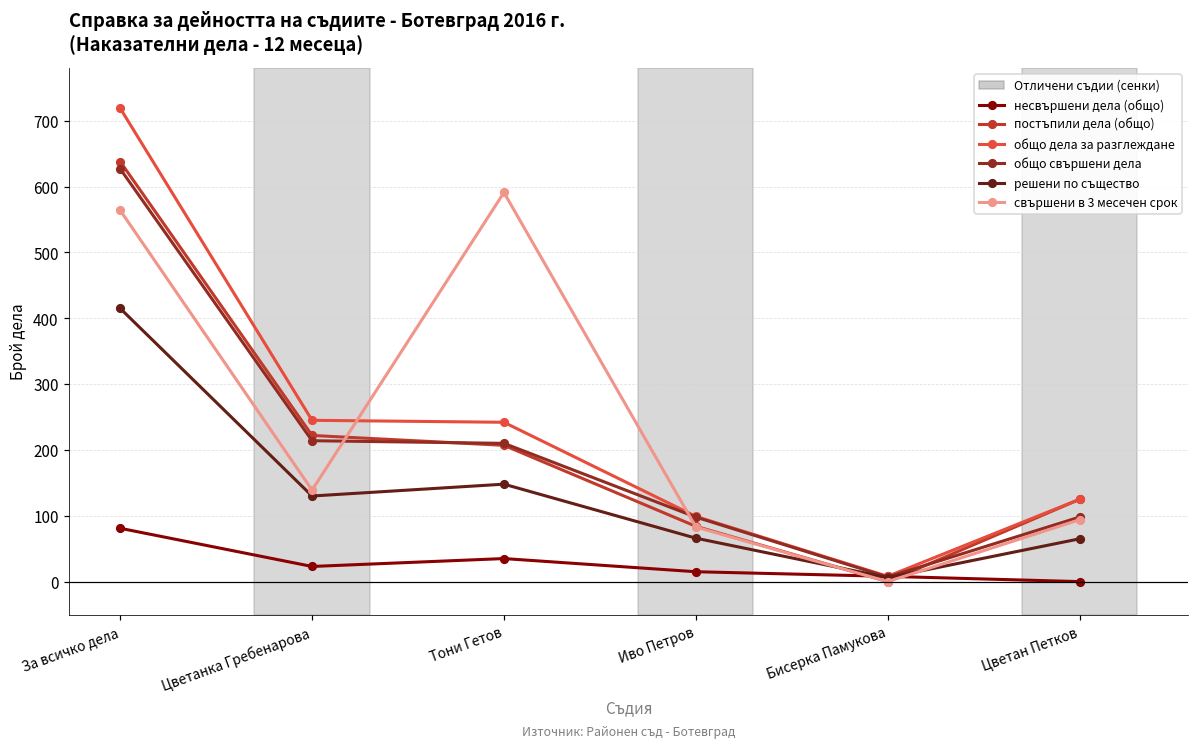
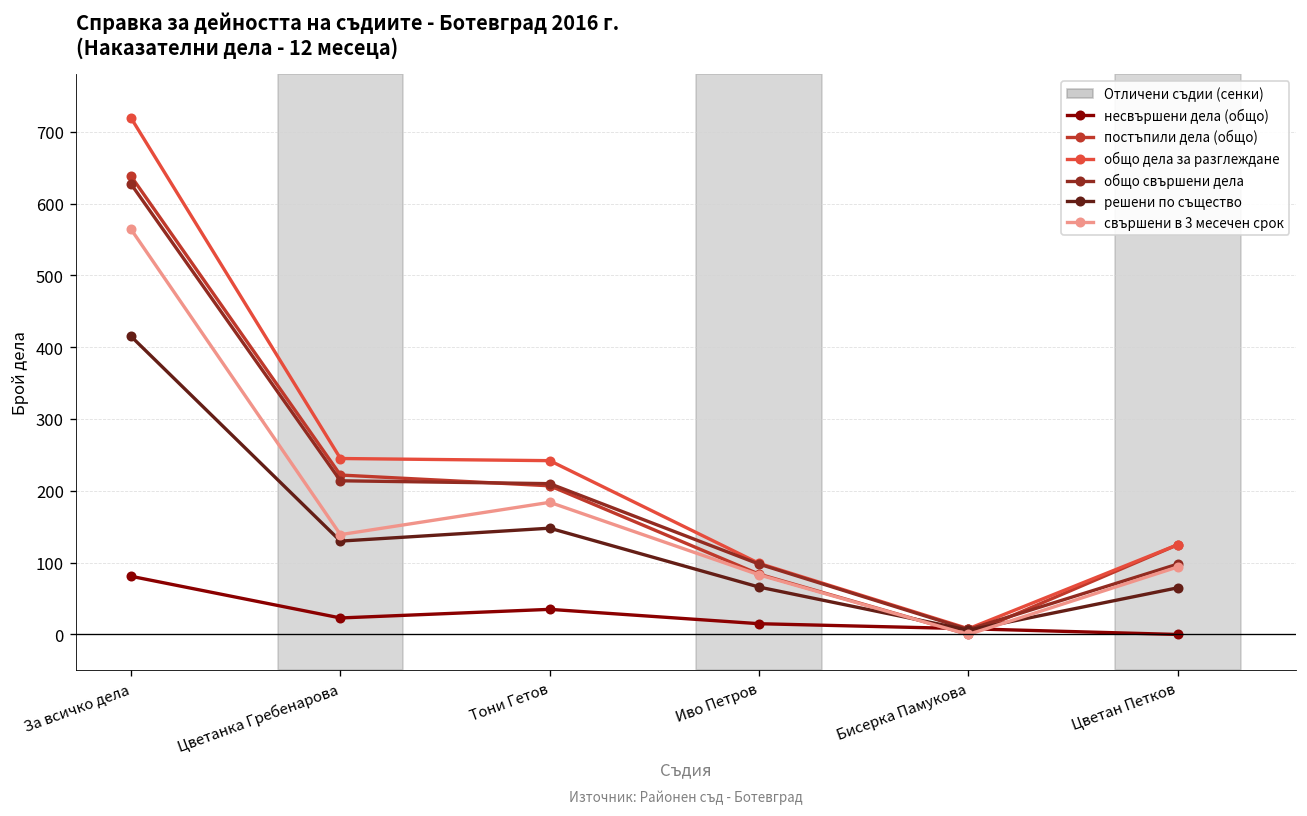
свършени в 3 месечен срок, Тони Гетов: 590 -> 180
